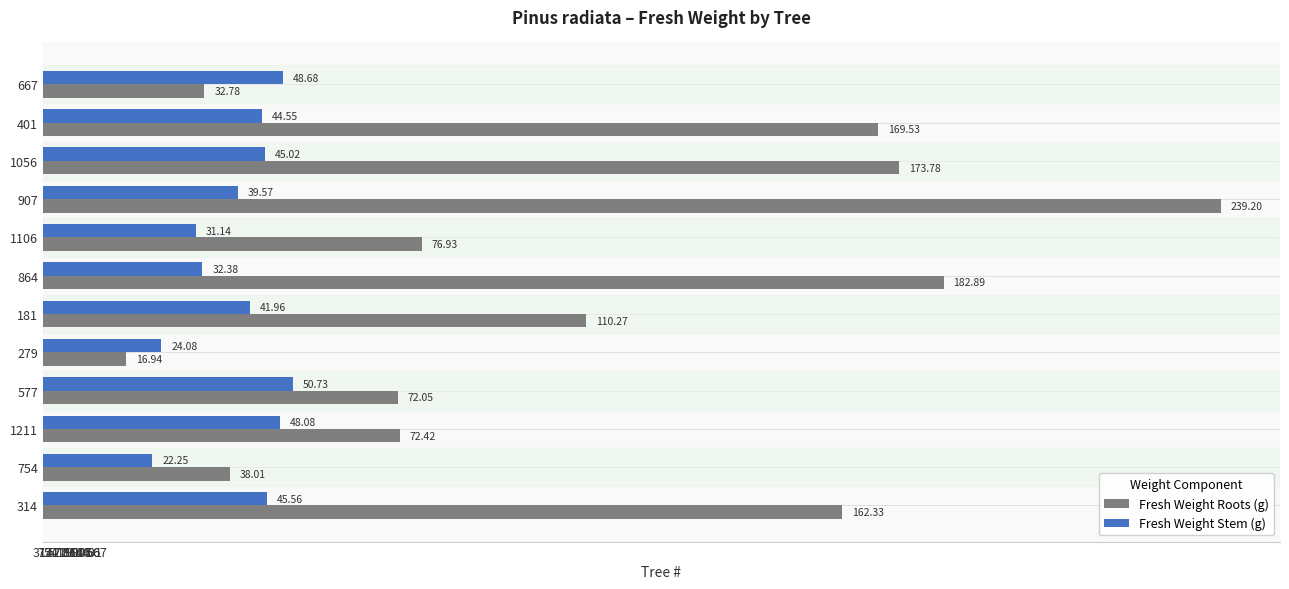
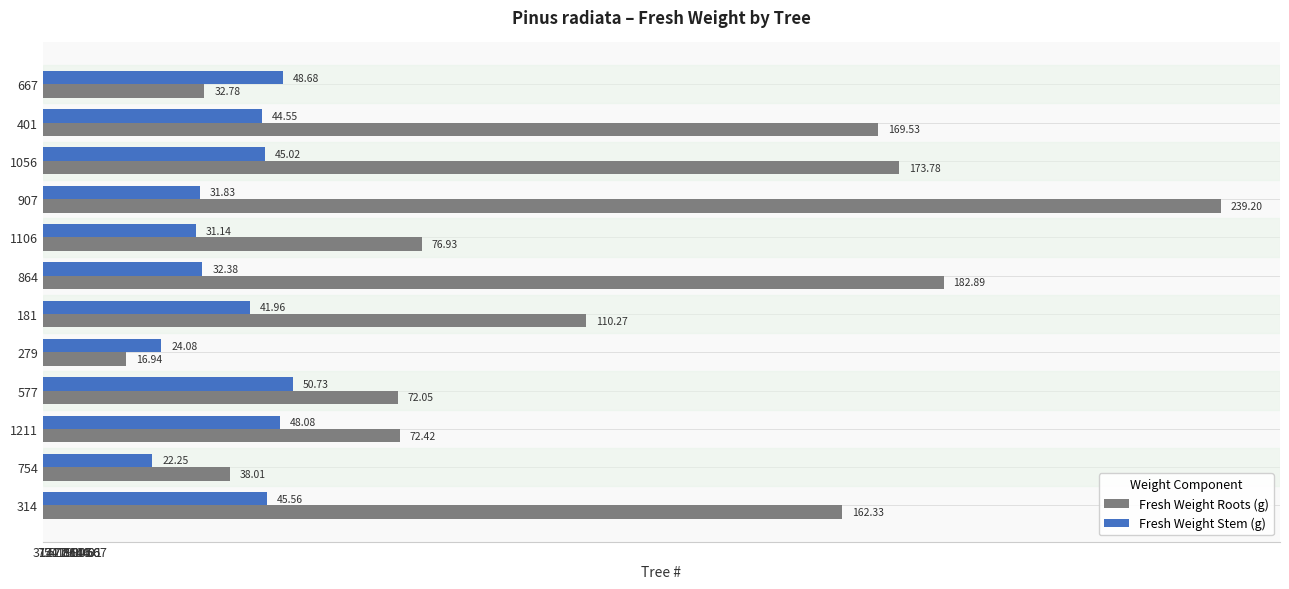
Fresh Weight Stem (g), 907: 39.57 -> 31.83
